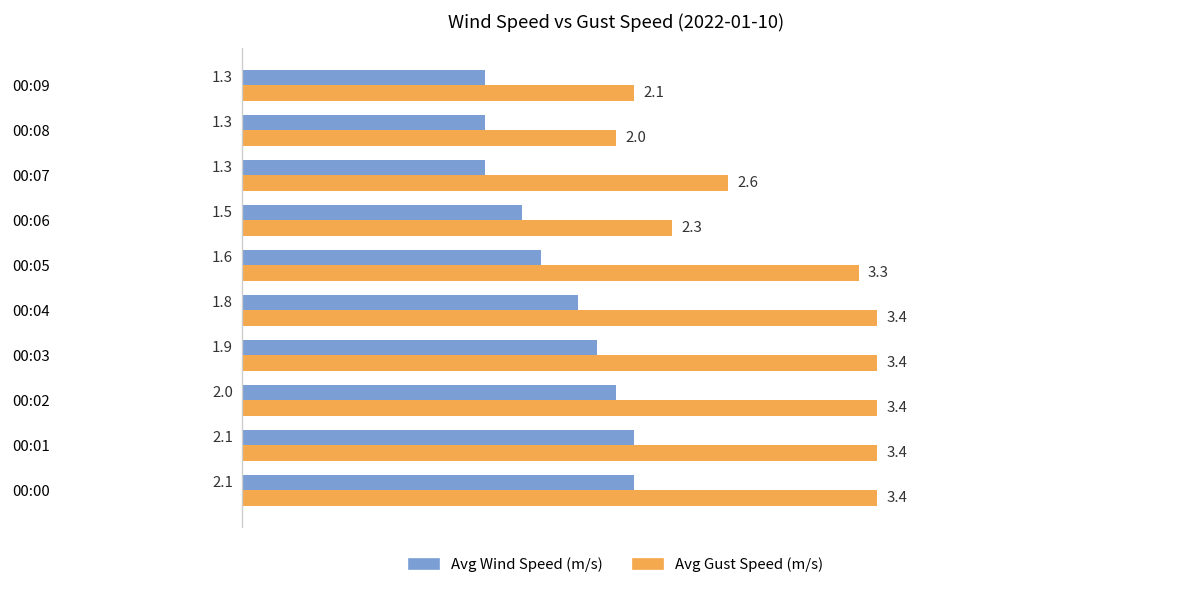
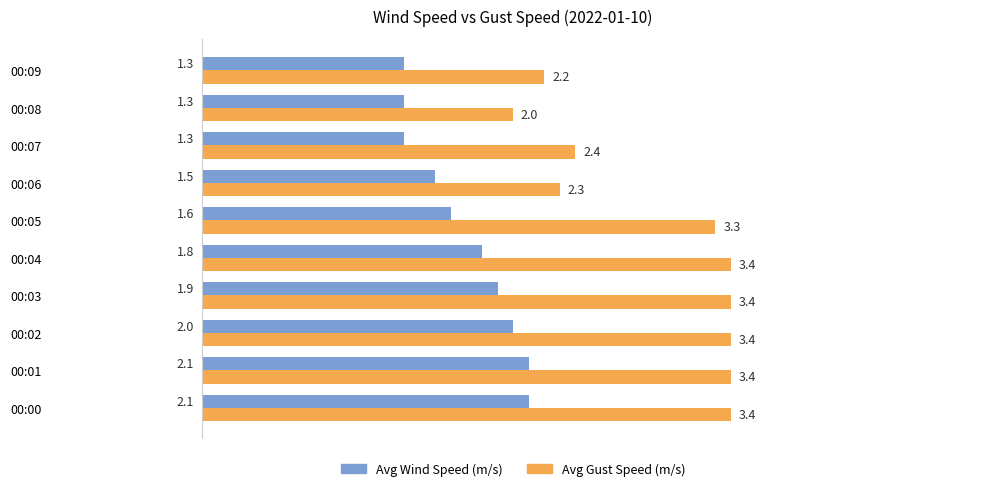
Avg Gust Speed (m/s), 00:09: 2.1 -> 2.2
Avg Gust Speed (m/s), 00:07: 2.6 -> 2.4
